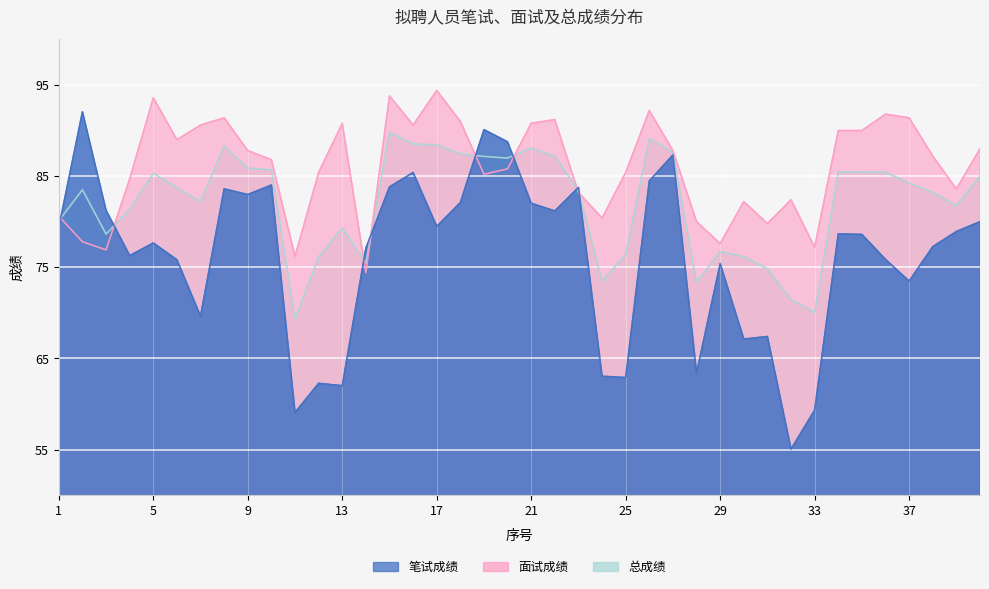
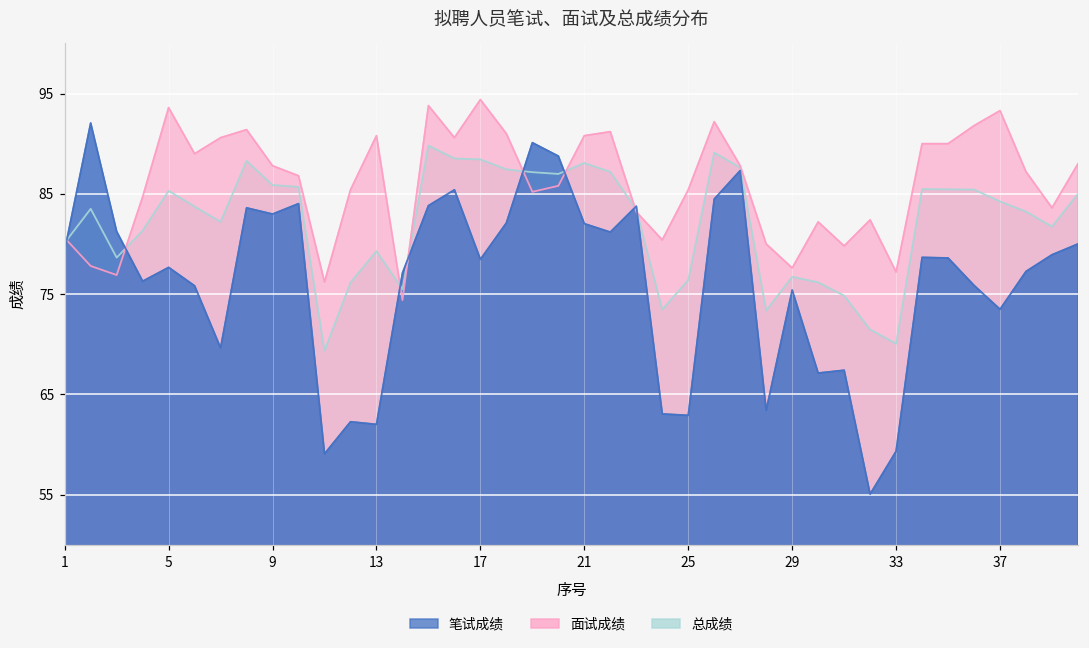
笔试成绩, 17: 79 -> 78
面试成绩, 37: 91 -> 93
